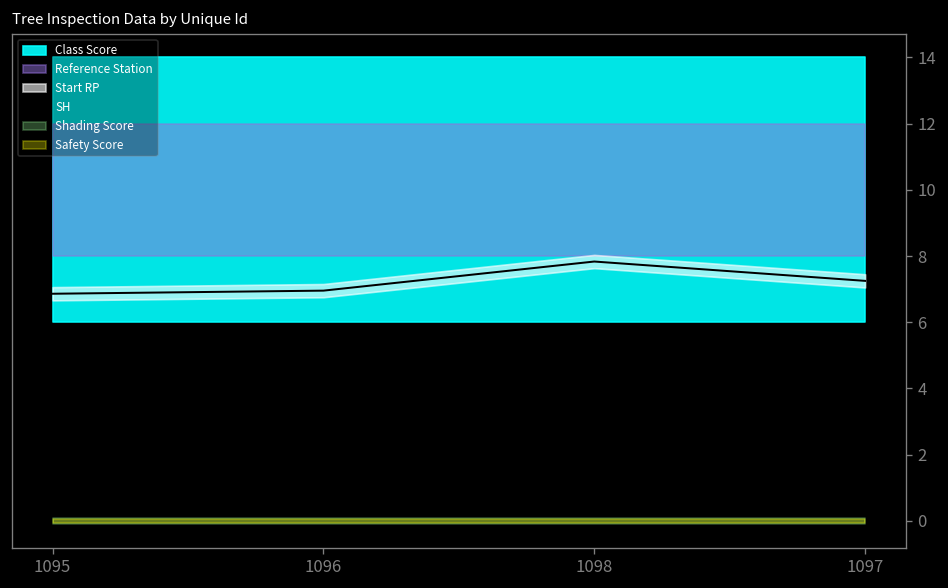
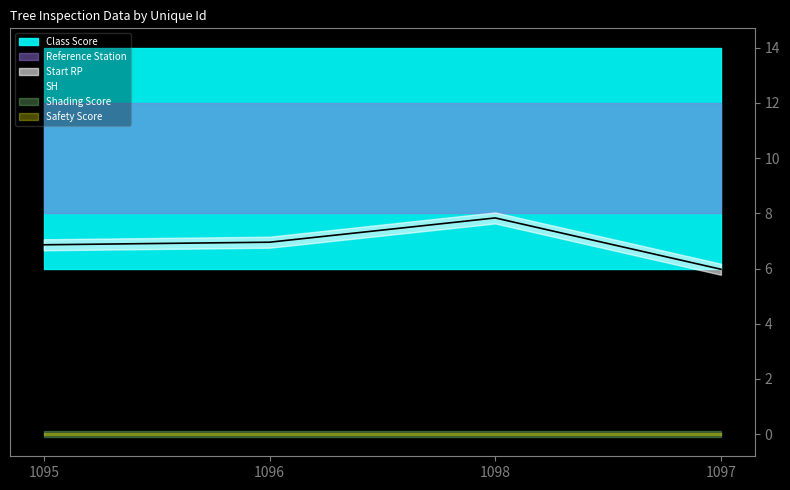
SH, 1097: 7.2 -> 6.0
